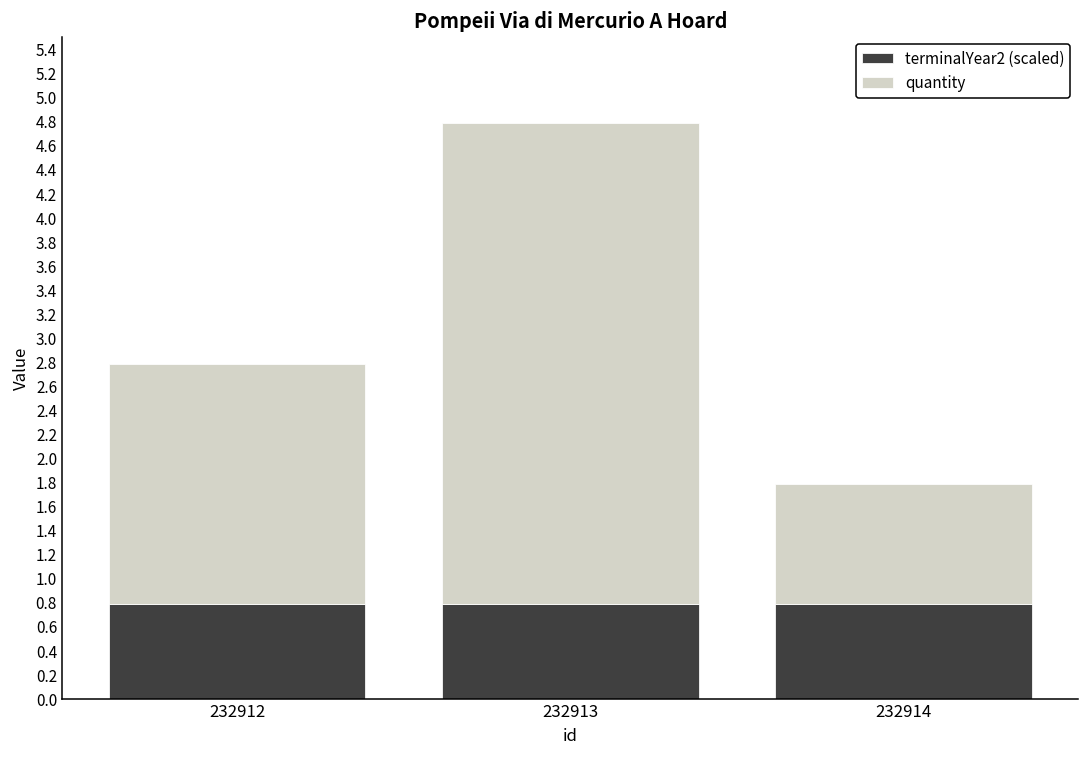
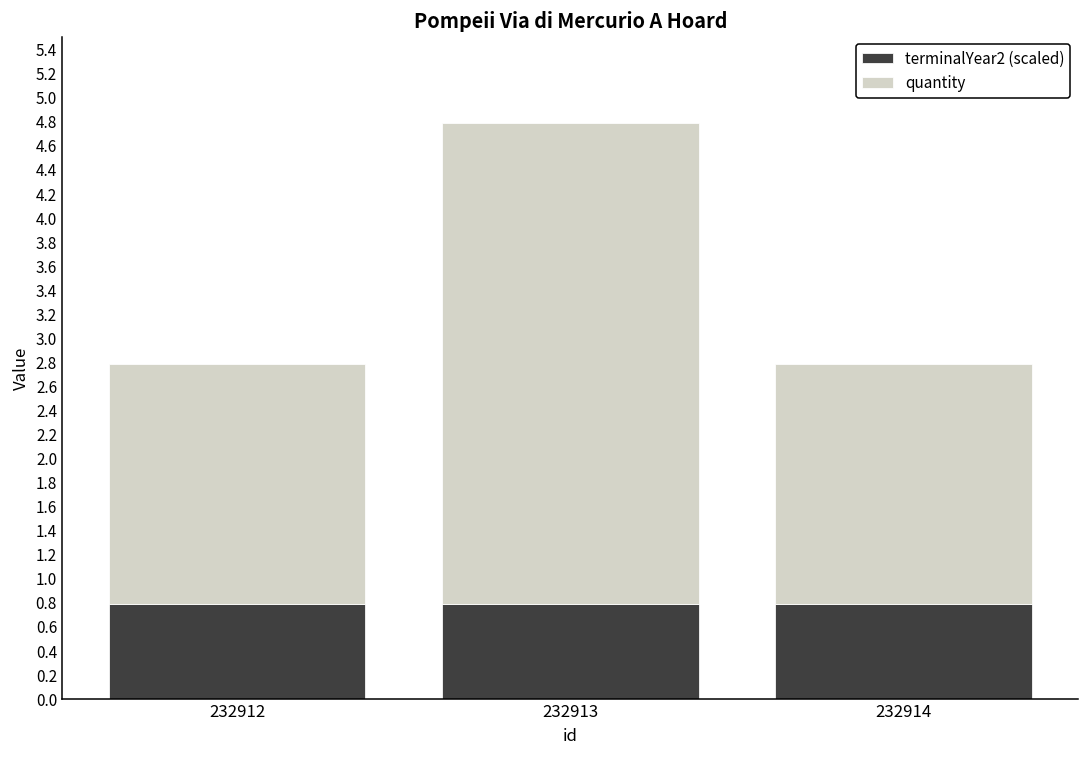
quantity, 232914: 1 -> 2
